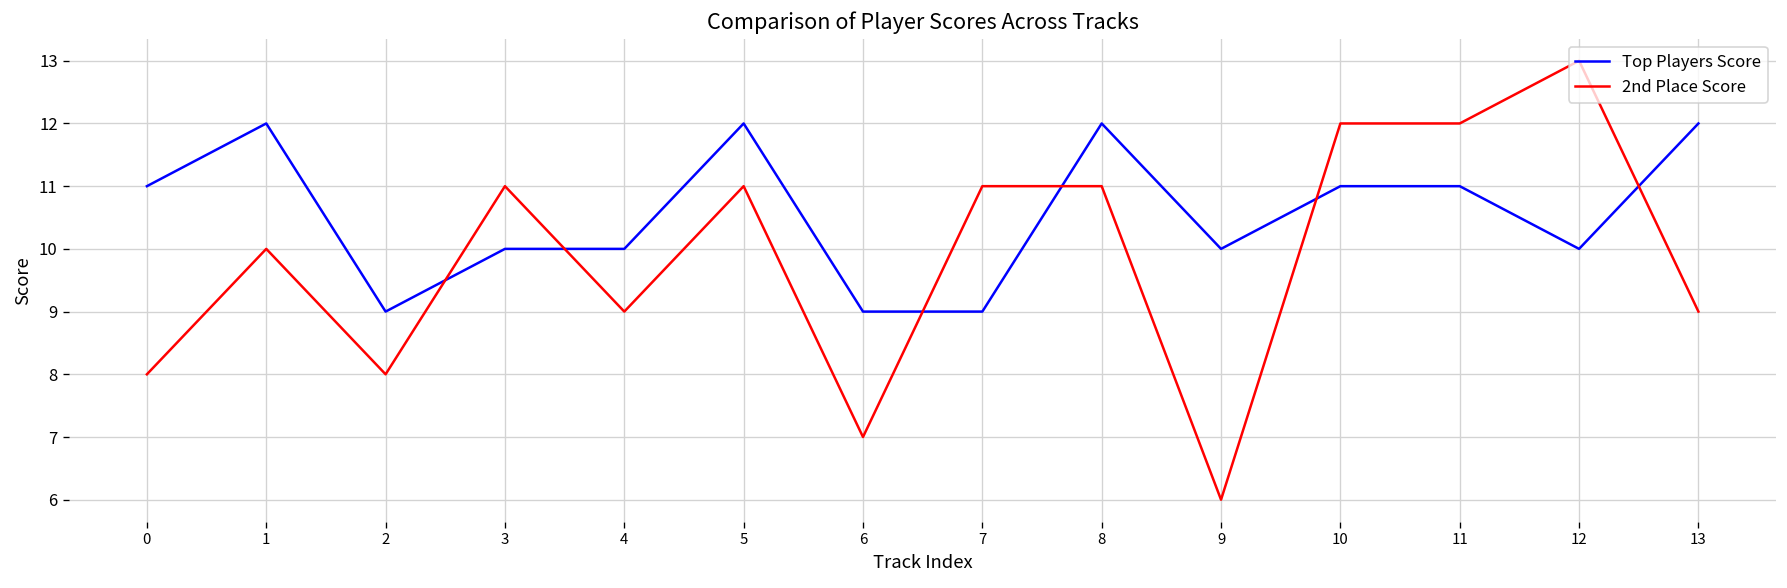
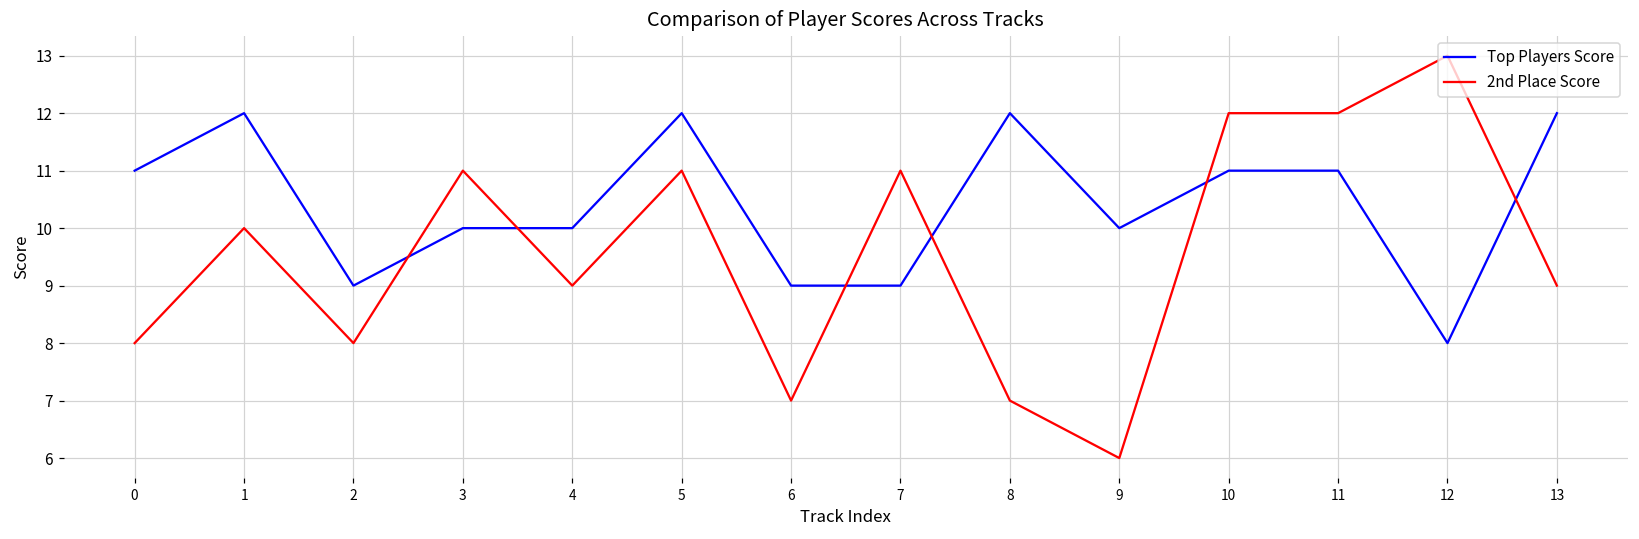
2nd Place Score, 8: 11 -> 7
Top Players Score, 12: 10 -> 8
